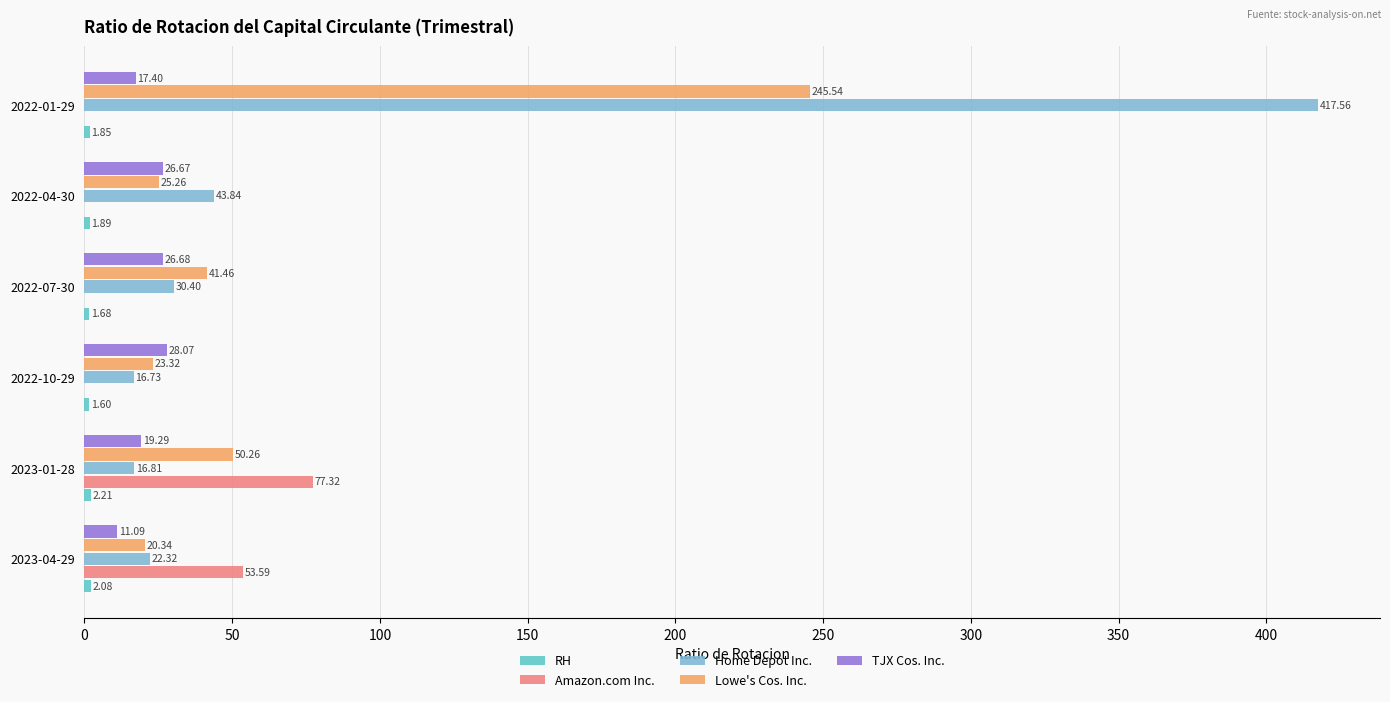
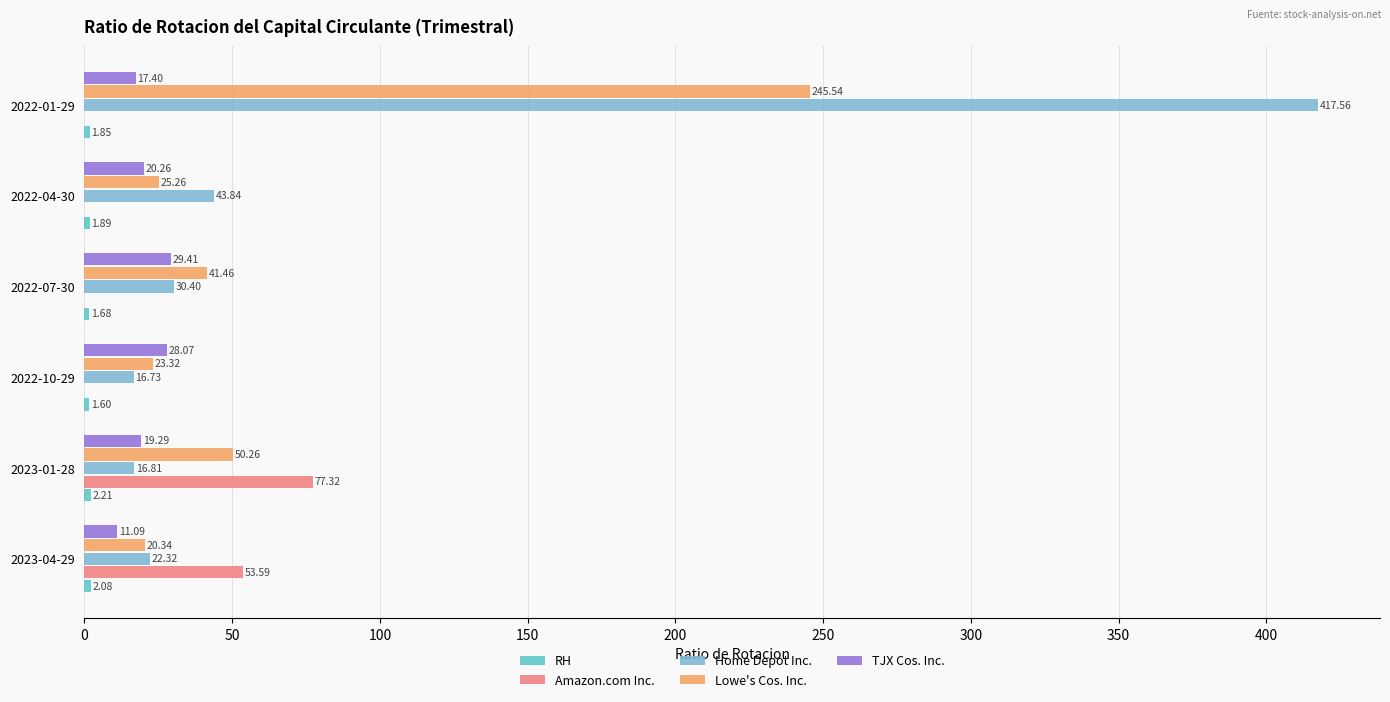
TJX Cos. Inc., 2022-04-30: 26.67 -> 20.26
TJX Cos. Inc., 2022-07-30: 26.68 -> 29.41
